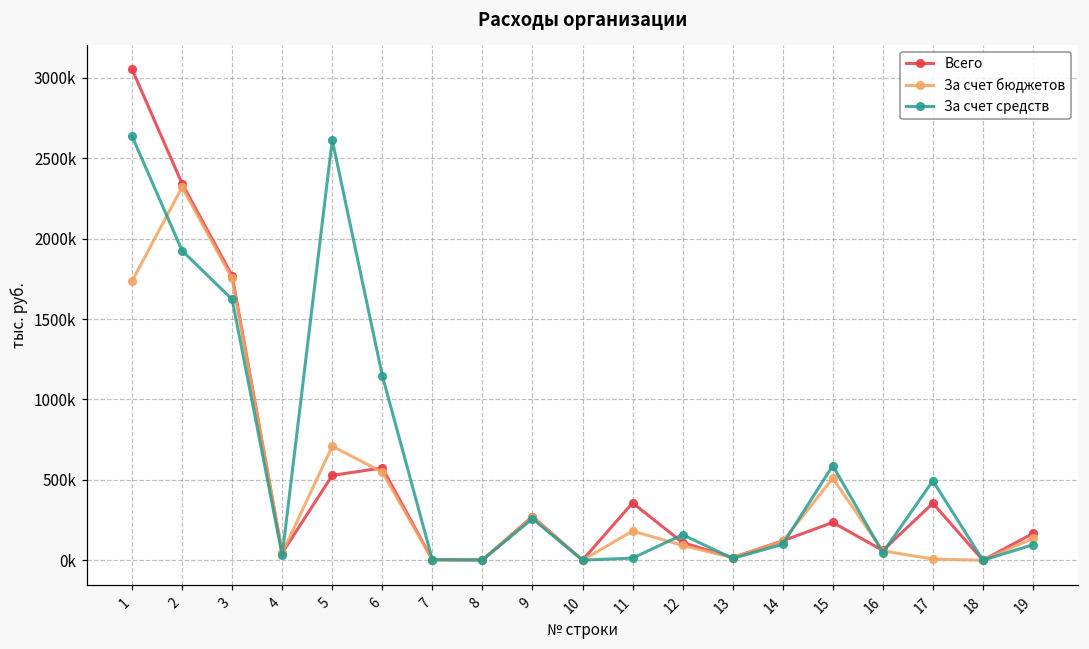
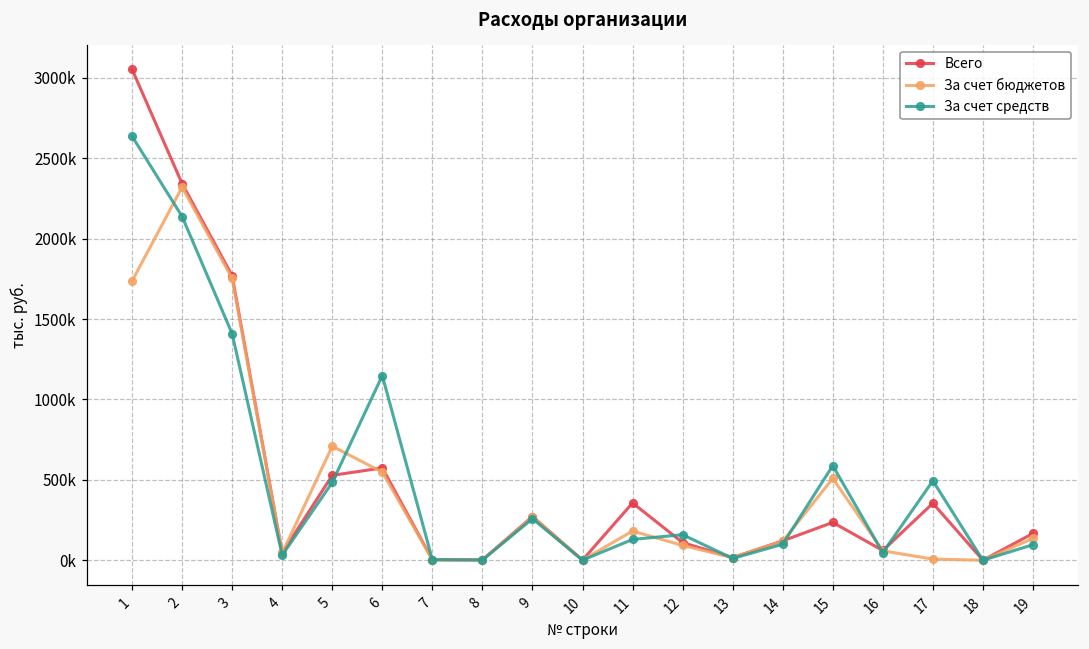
За счет средств, 2: 1920000 -> 2140000
За счет средств, 3: 1620000 -> 1410000
За счет средств, 5: 2610000 -> 480000
За счет средств, 11: 10000 -> 130000
